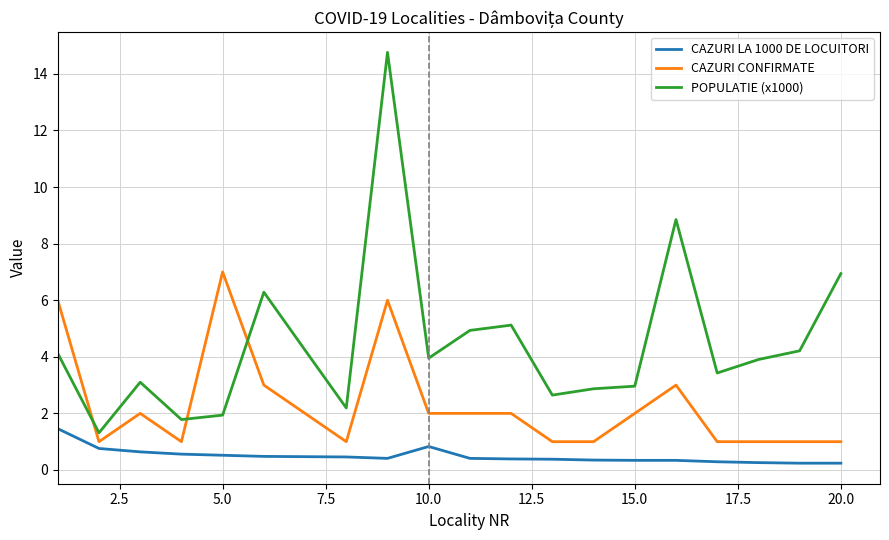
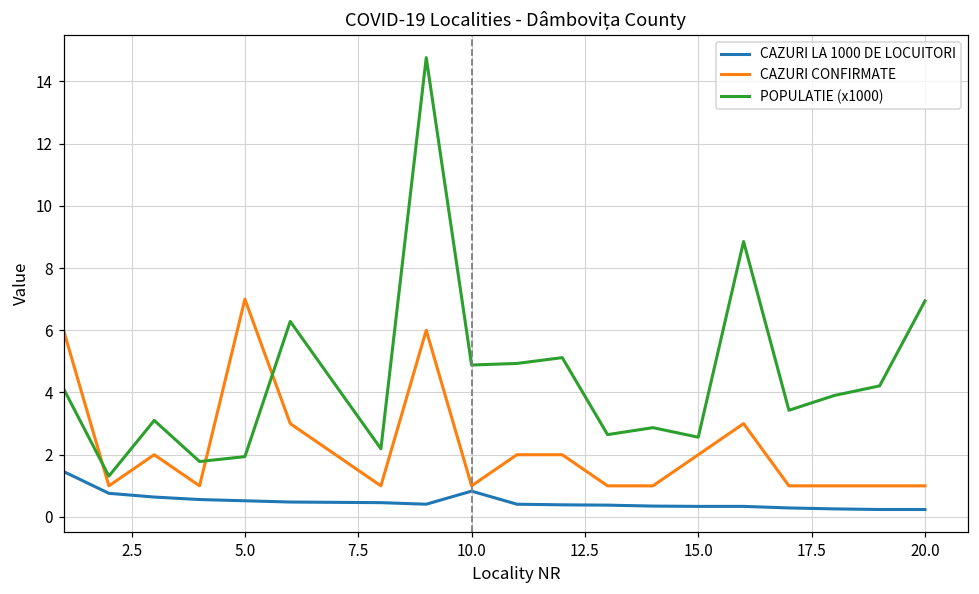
CAZURI CONFIRMATE, 10.0: 2 -> 1
POPULATIE (x1000), 10.0: 4.0 -> 4.9
POPULATIE (x1000), 15.0: 3.0 -> 2.6
